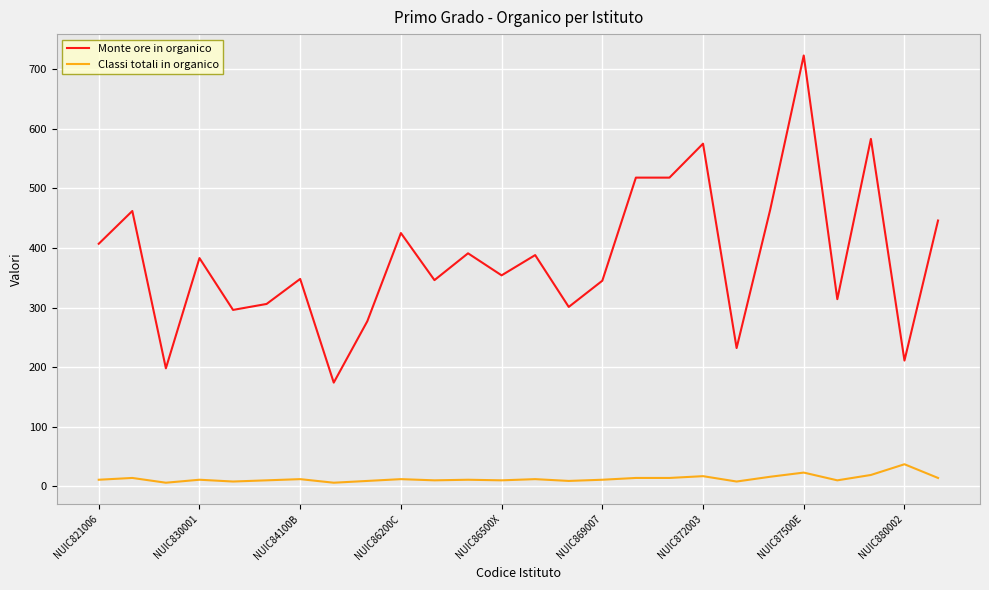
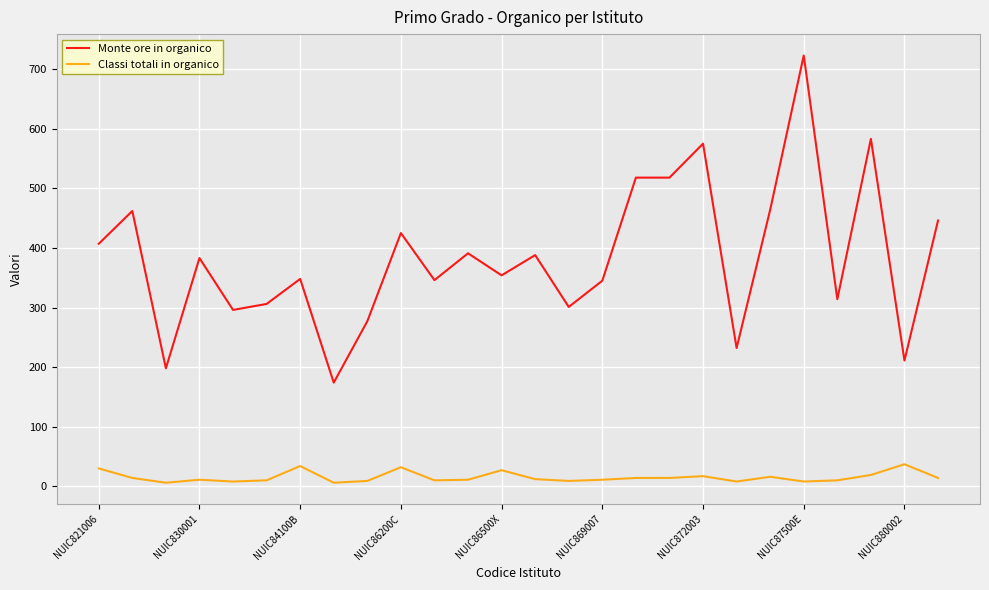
Classi totali in organico, NUIC821006: 10 -> 30
Classi totali in organico, NUIC84100B: 10 -> 30
Classi totali in organico, NUIC86200C: 10 -> 30
Classi totali in organico, NUIC86500X: 10 -> 30
Classi totali in organico, NUIC87500E: 20 -> 10
